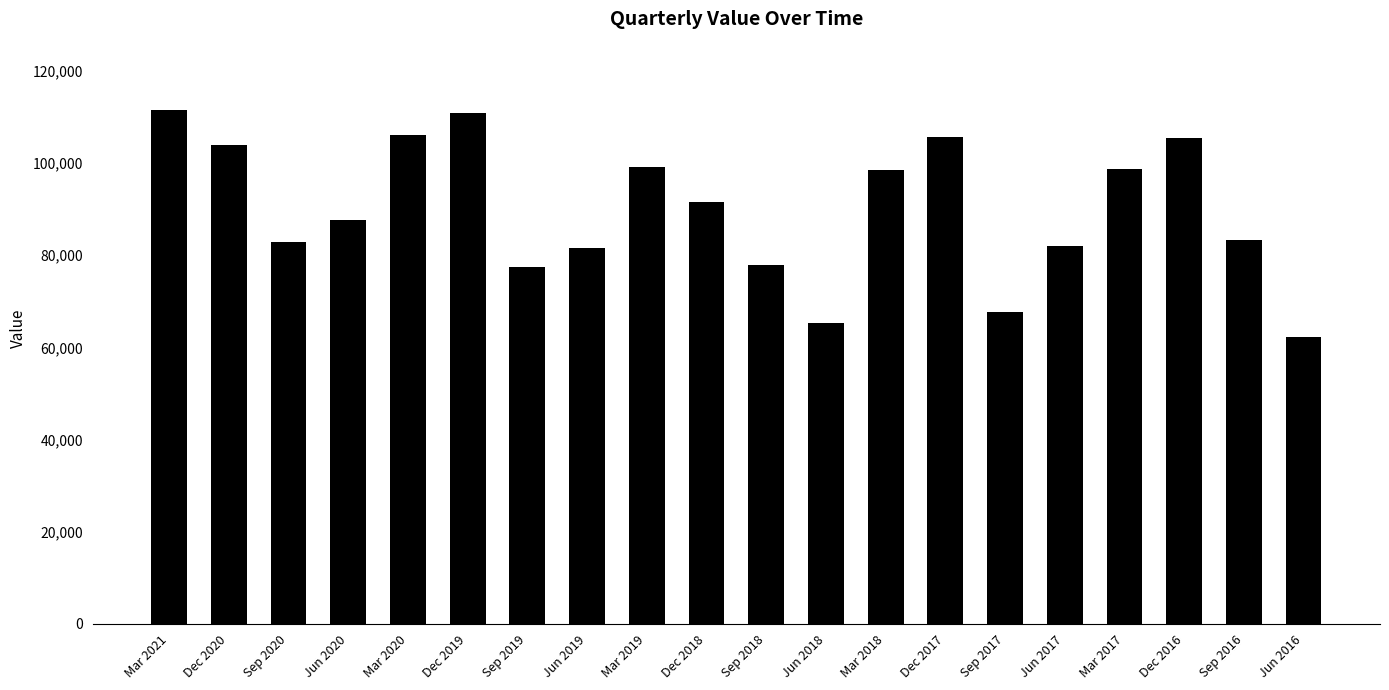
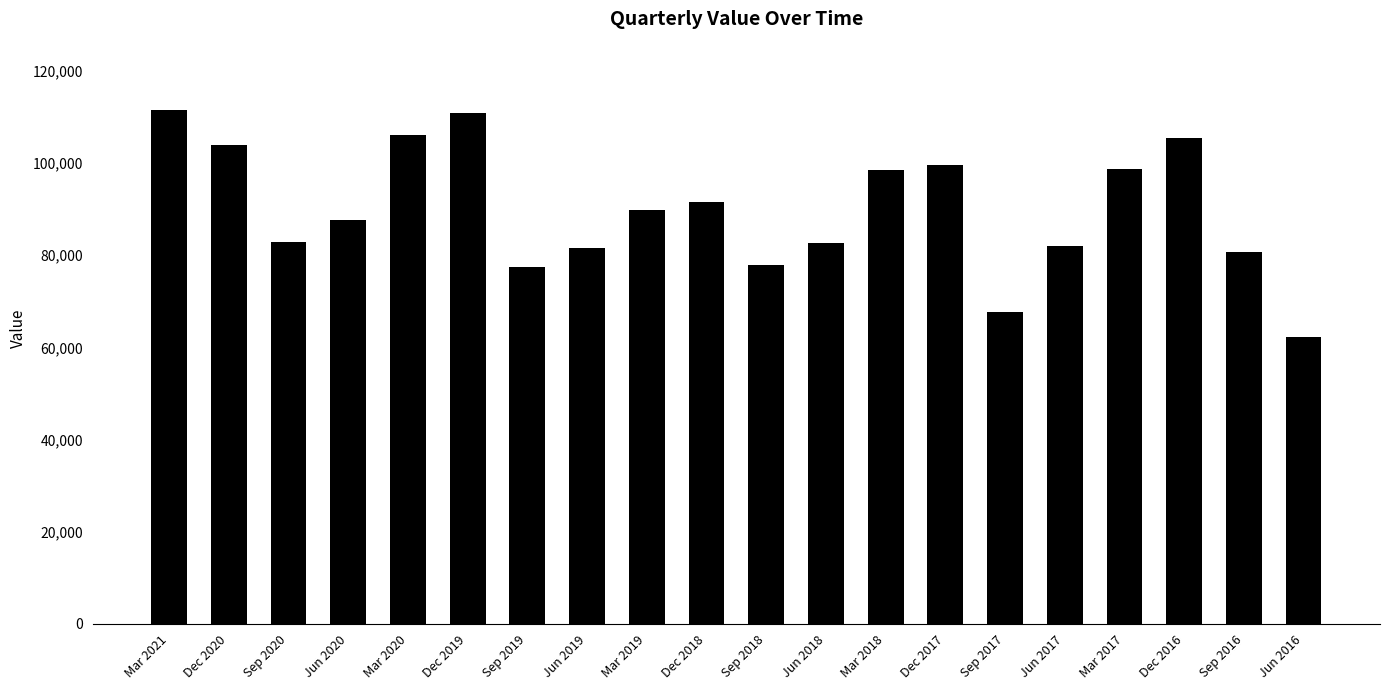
Mar 2019: 99,000 -> 90,000
Jun 2018: 65,000 -> 83,000
Dec 2017: 106,000 -> 100,000
Sep 2016: 83,000 -> 81,000
